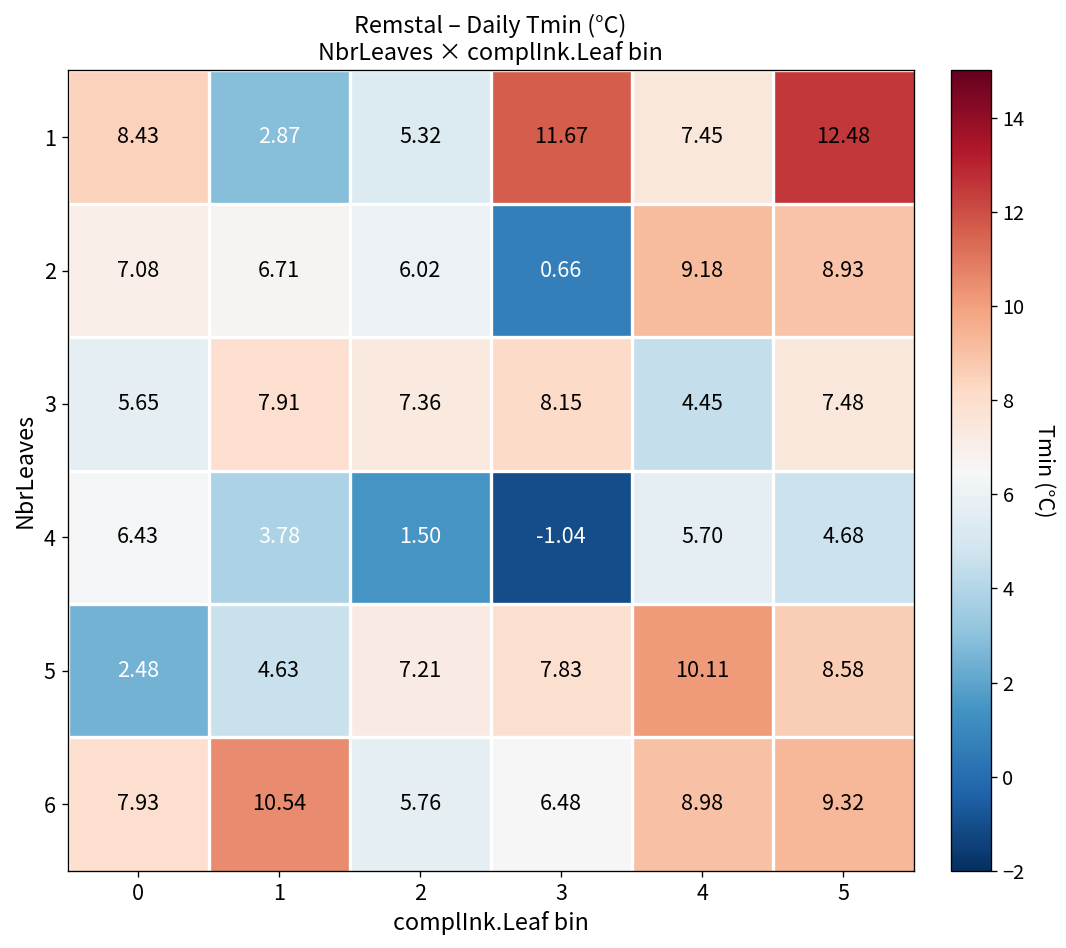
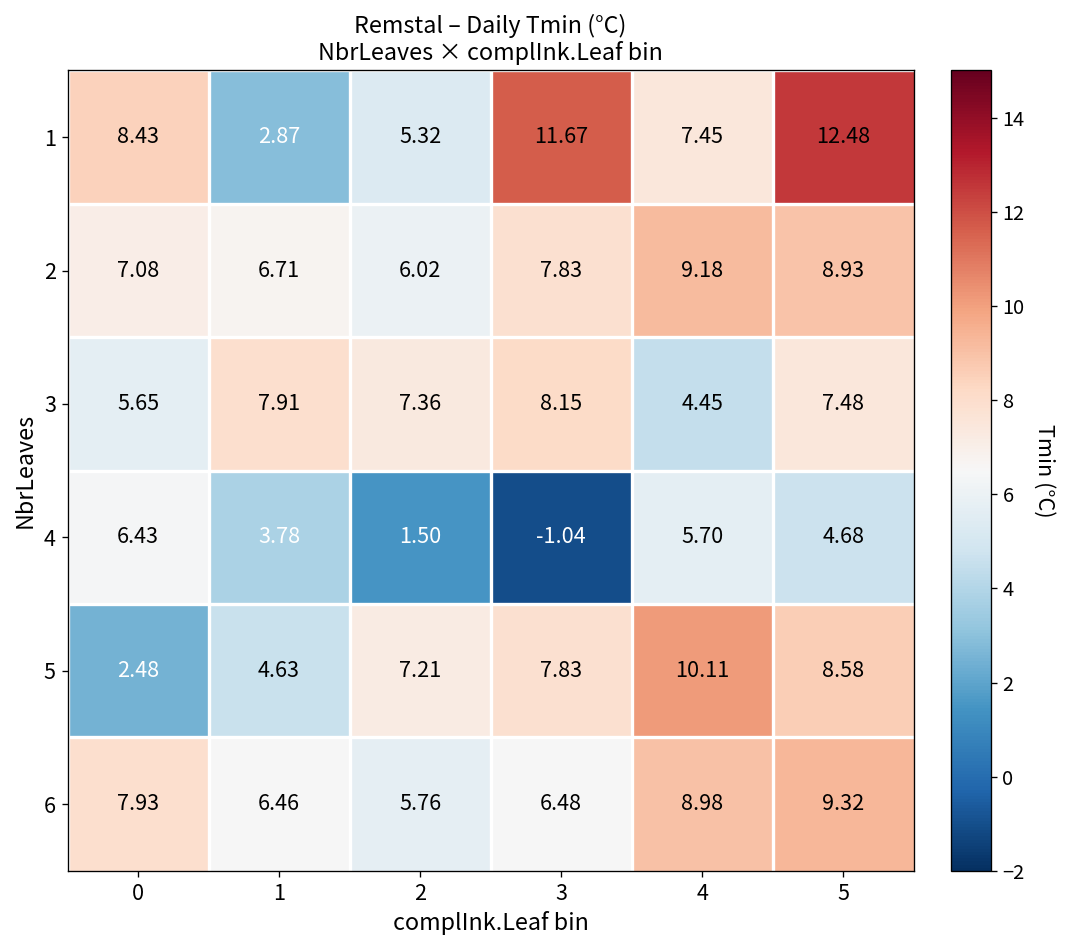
2, 3: 0.66 -> 7.83
6, 1: 10.54 -> 6.46
